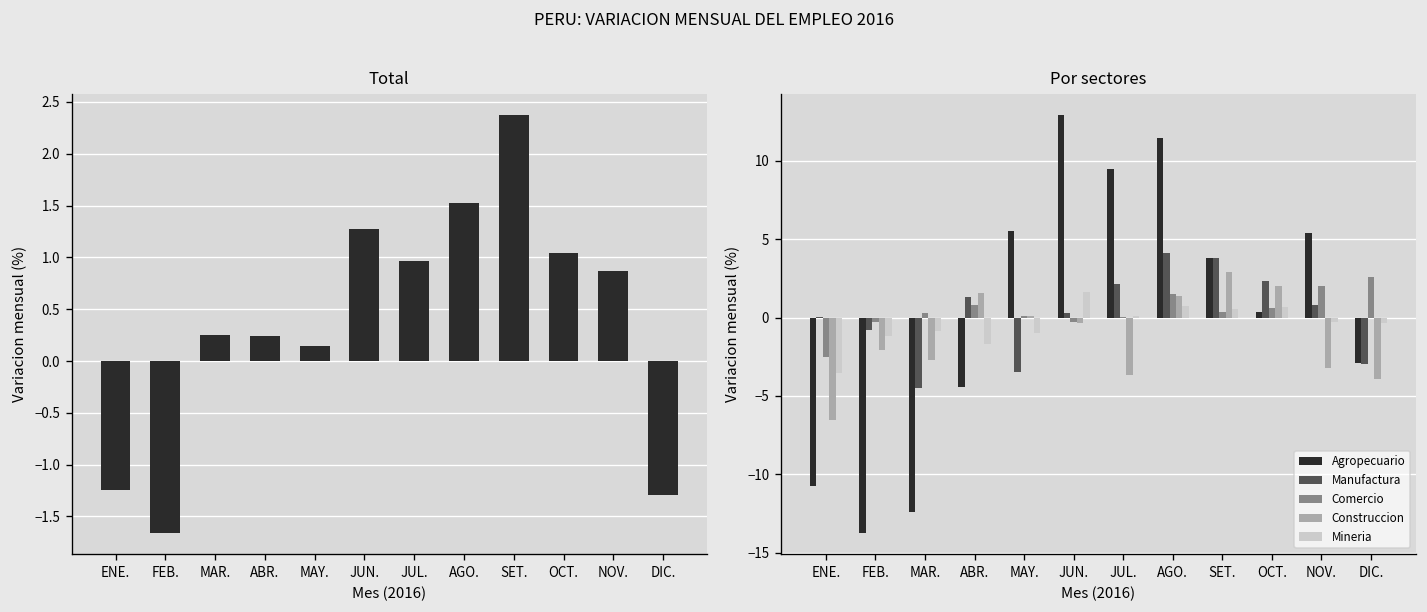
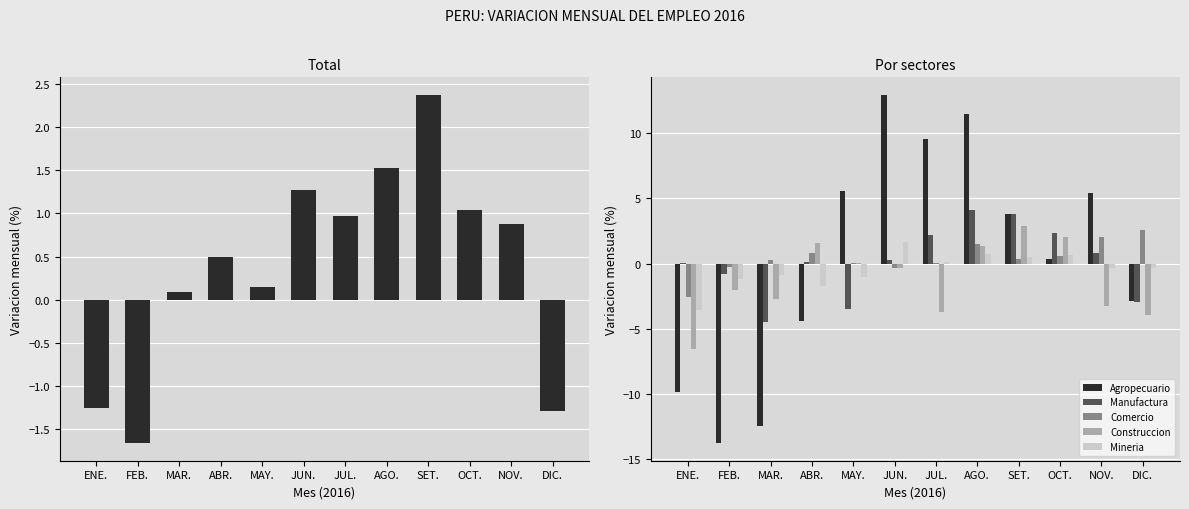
Total, MAR.: 0.3 -> 0.1
Total, ABR.: 0.2 -> 0.5
Por sectores, Agropecuario, ENE.: -10.7 -> -9.8
Por sectores, Manufactura, ABR.: 1.3 -> 0.1
